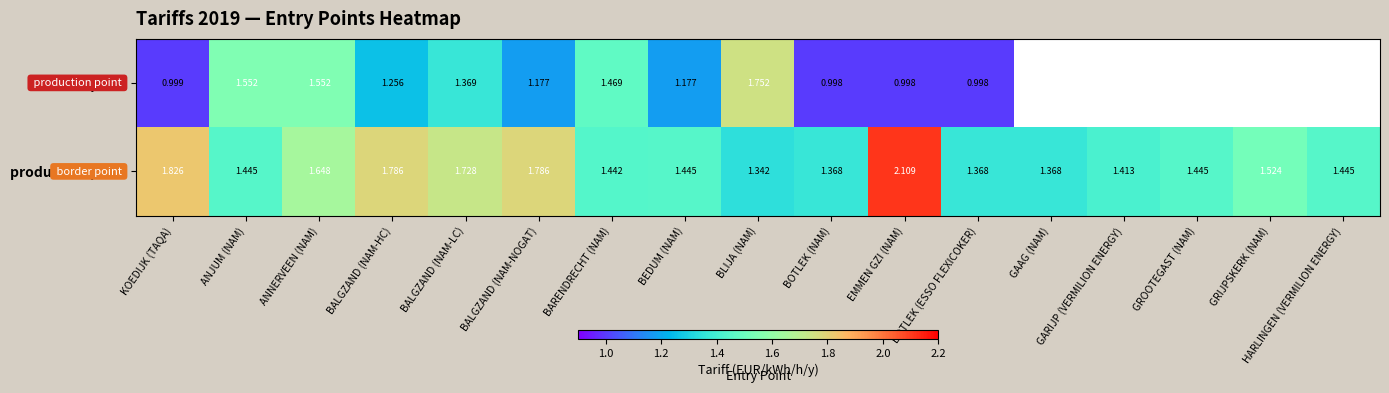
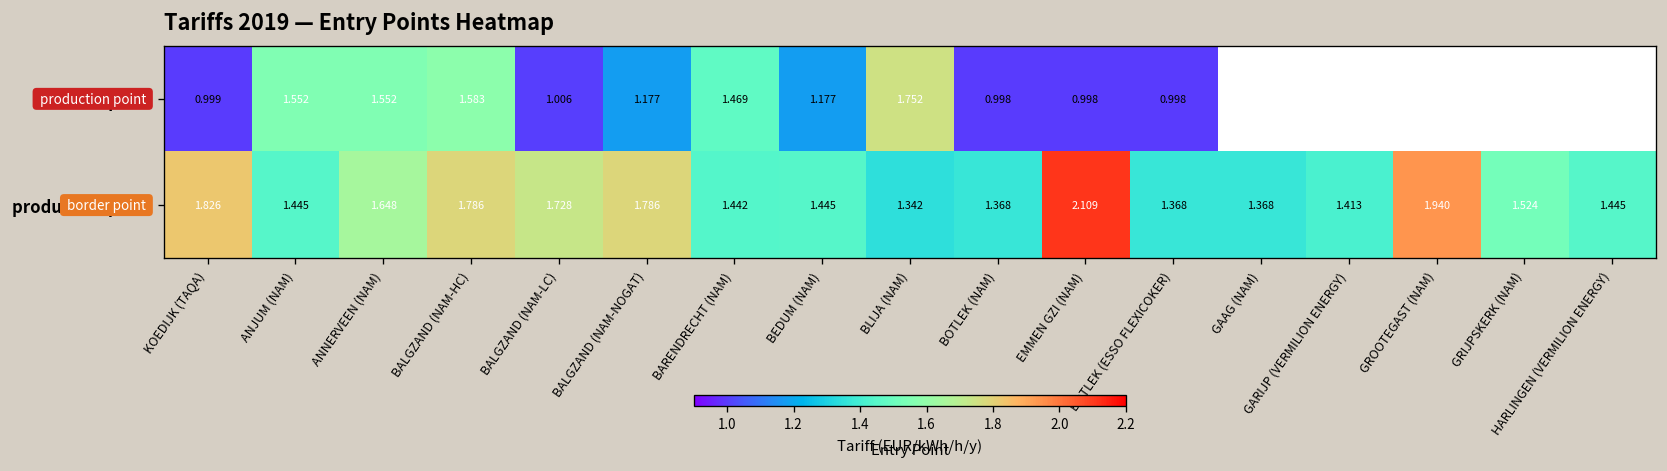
border point, BALGZAND (NAM-HC): 1.256 -> 1.583
border point, BALGZAND (NAM-LC): 1.369 -> 1.006
production point, GROOTEGAST (NAM): 1.445 -> 1.940
